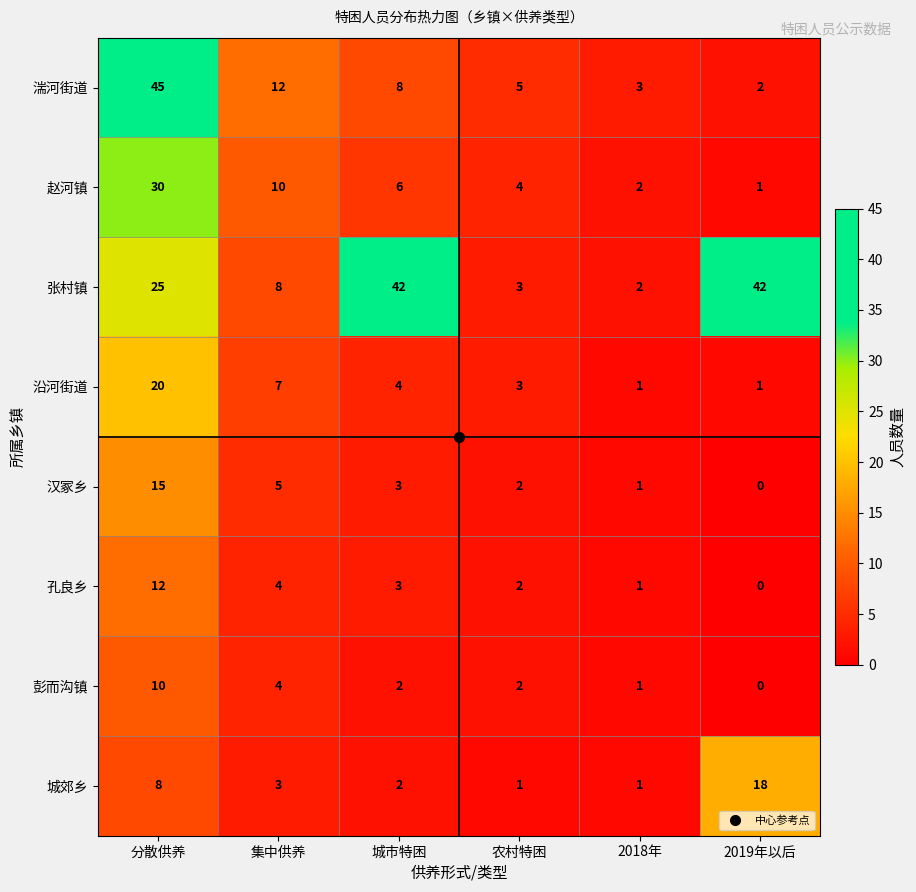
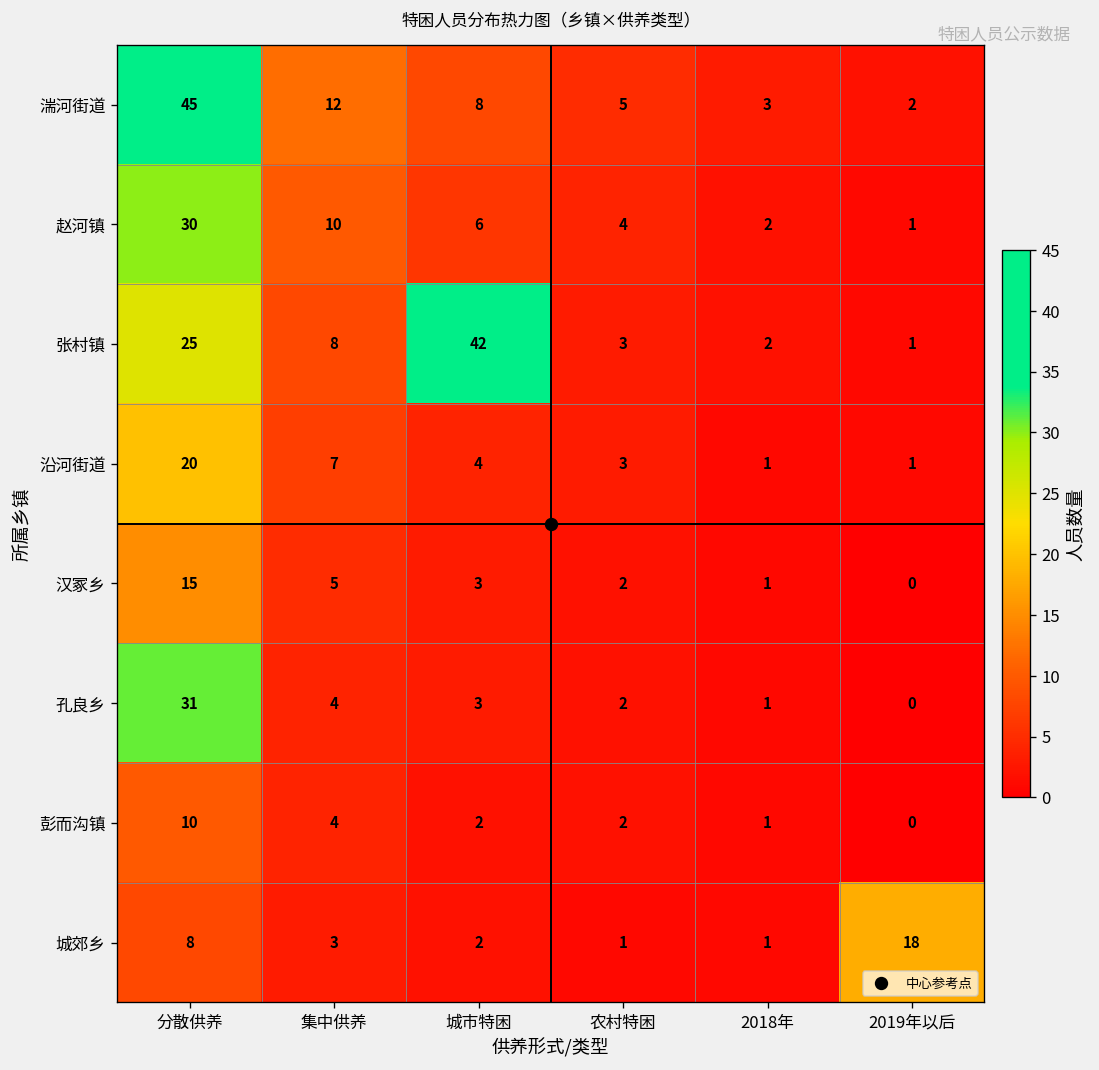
张村镇, 2019年以后: 42 -> 1
孔良乡, 分散供养: 12 -> 31
